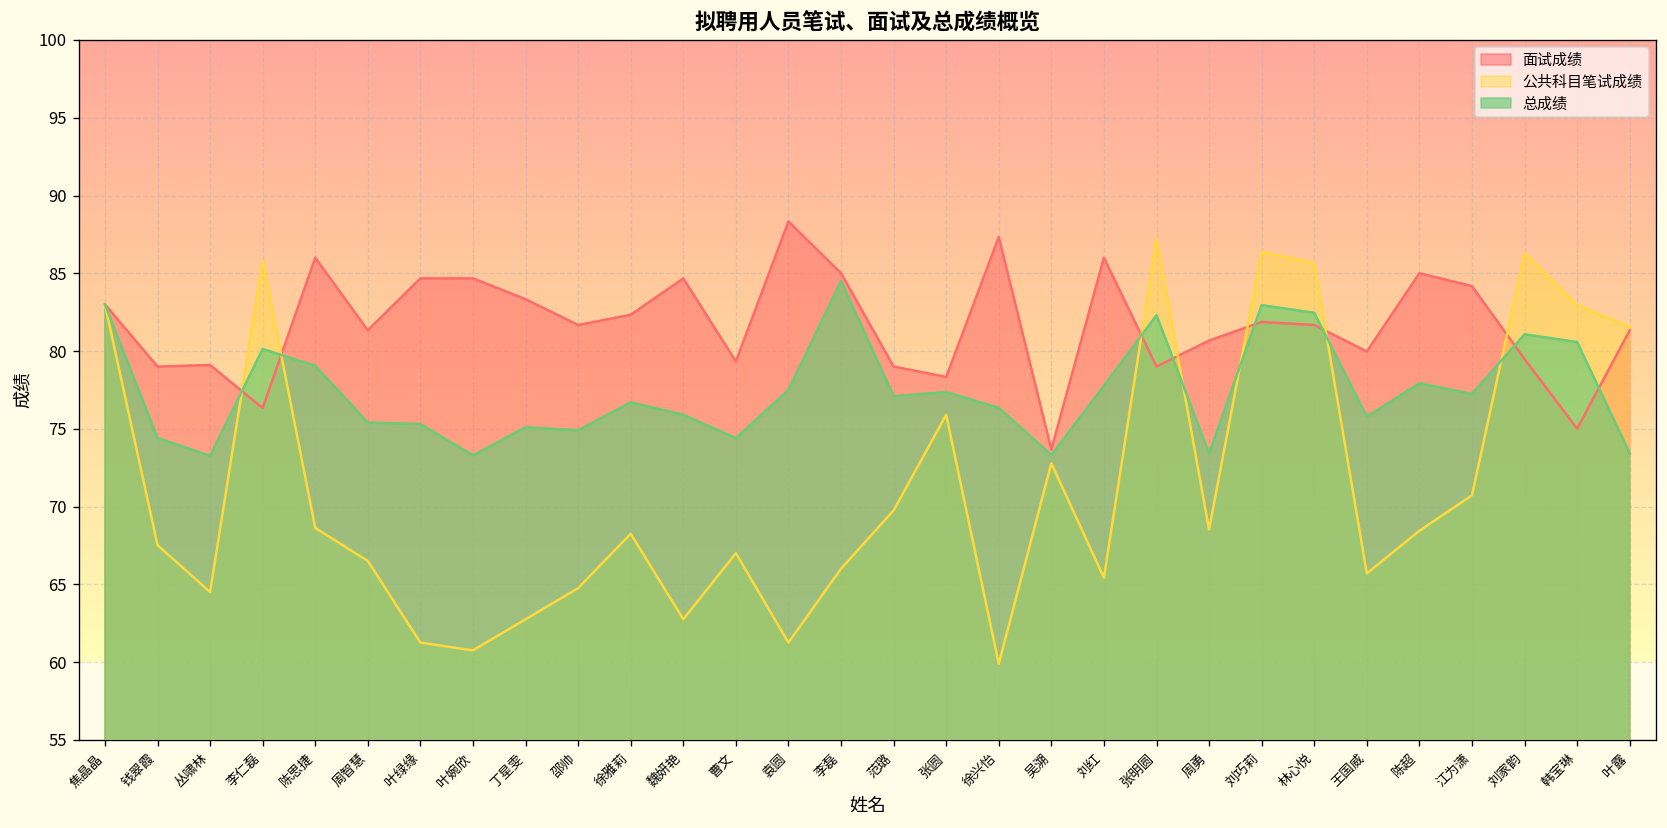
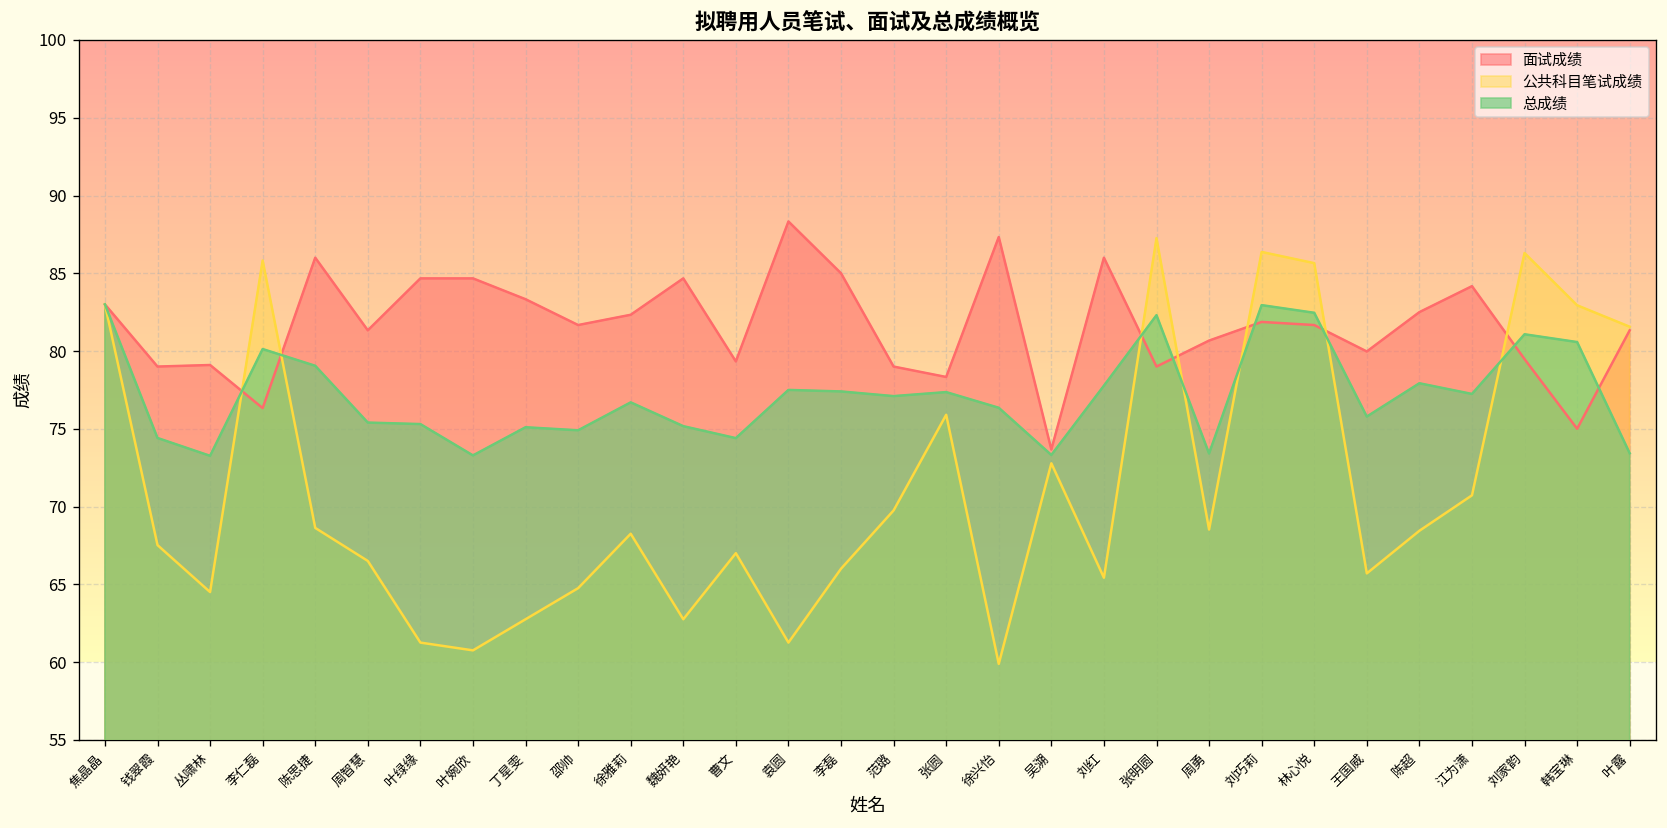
总成绩, 魏妍艳: 75.9 -> 75.2
总成绩, 李磊: 84.5 -> 77.4
面试成绩, 陈超: 85.0 -> 82.5
